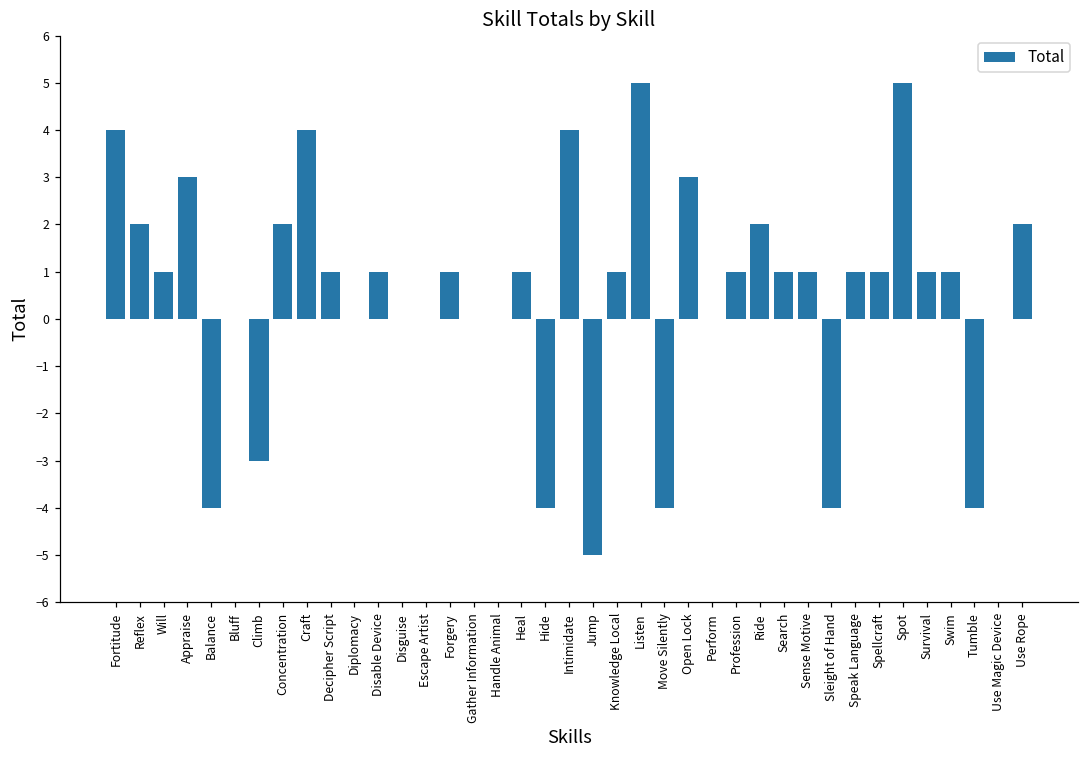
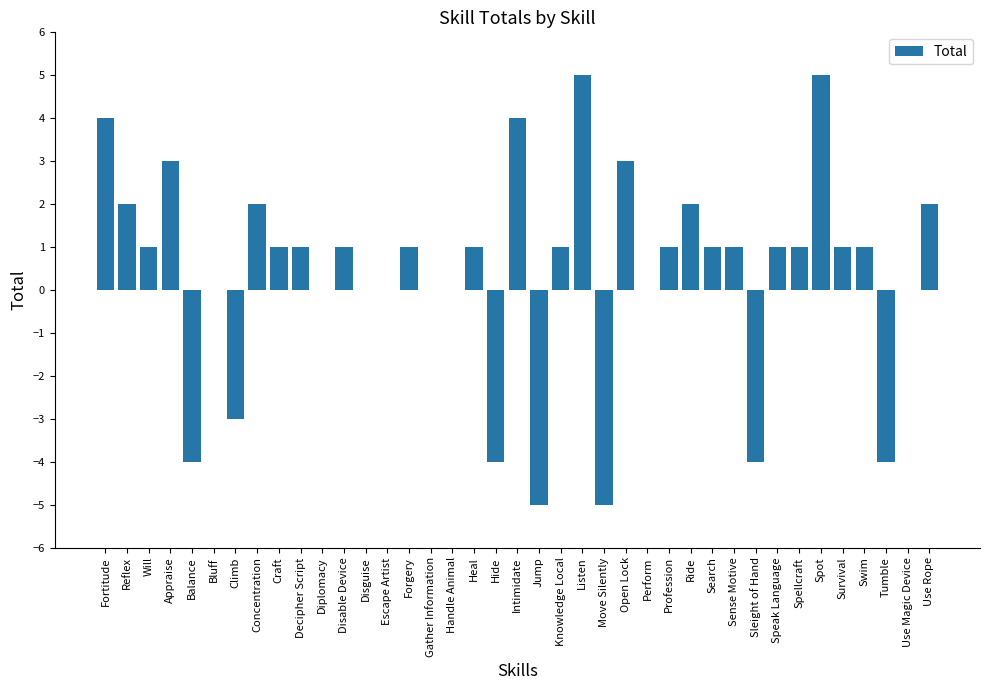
Craft: 4 -> 1
Move Silently: -4 -> -5
